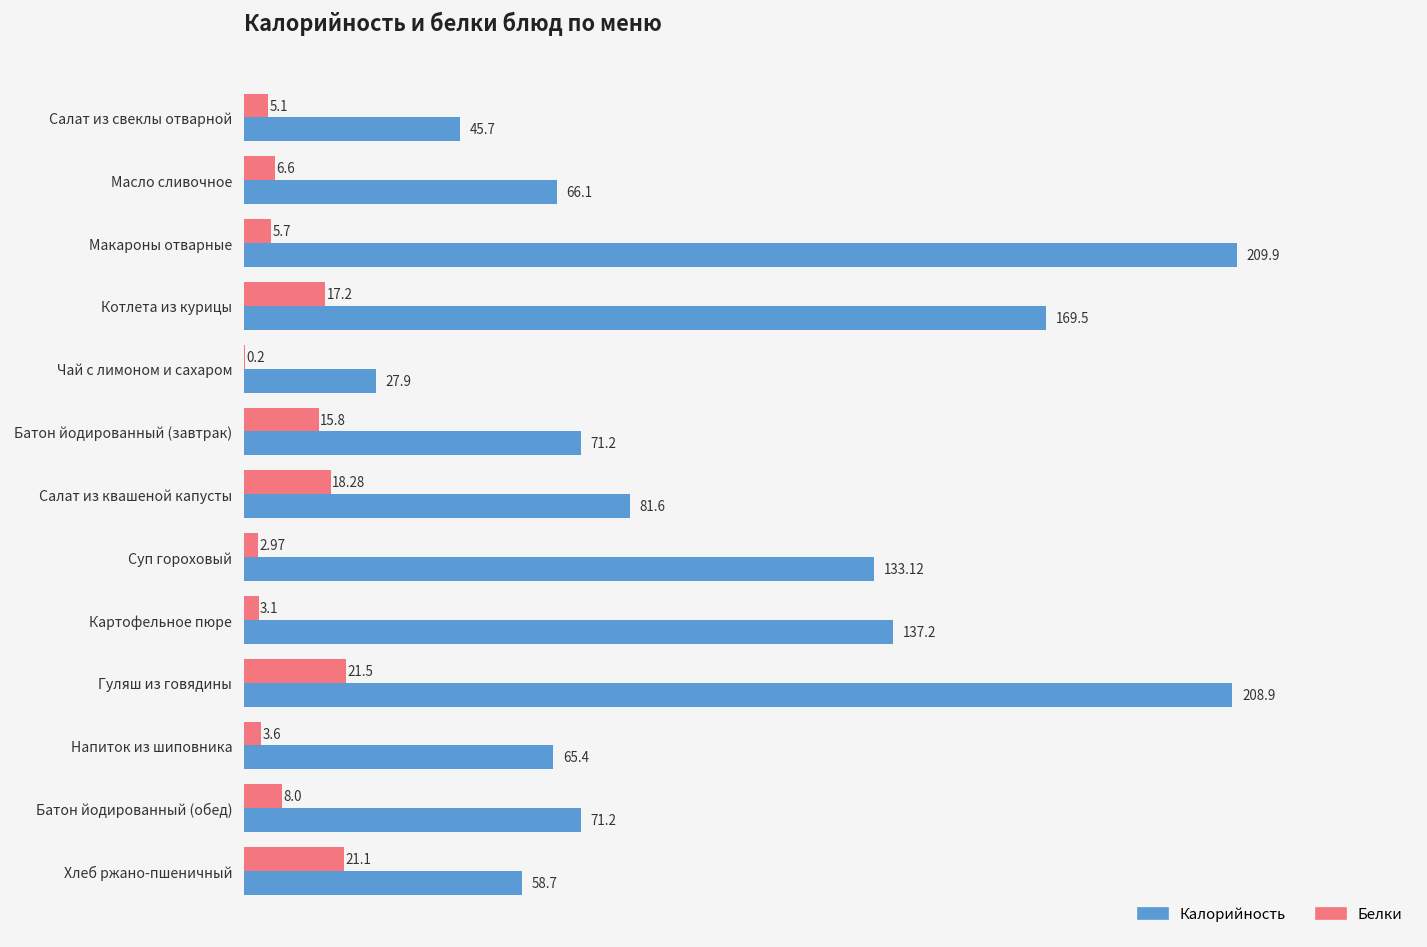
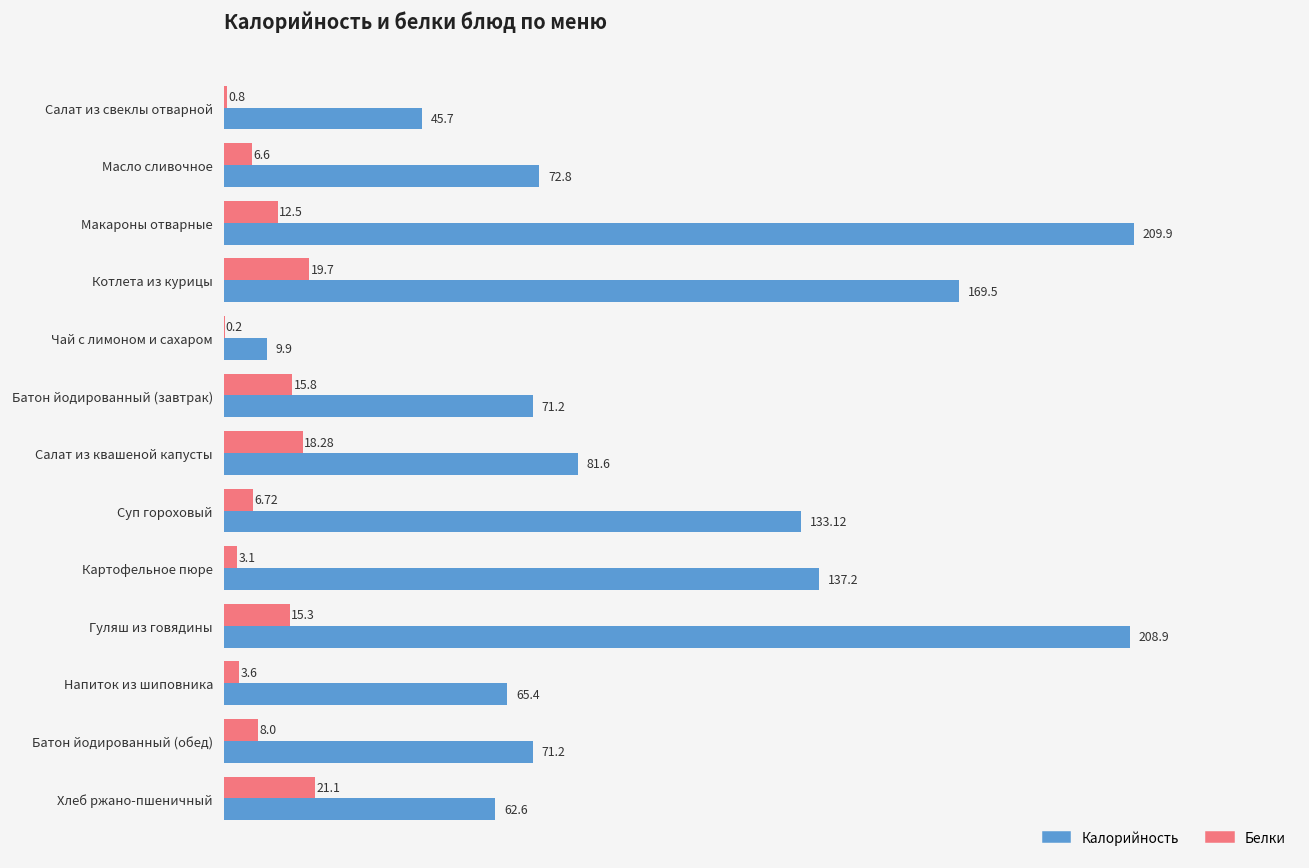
Белки, Салат из свеклы отварной: 5.1 -> 0.8
Калорийность, Масло сливочное: 66.1 -> 72.8
Белки, Макароны отварные: 5.7 -> 12.5
Белки, Котлета из курицы: 17.2 -> 19.7
Калорийность, Чай с лимоном и сахаром: 27.9 -> 9.9
Белки, Суп гороховый: 2.97 -> 6.72
Белки, Гуляш из говядины: 21.5 -> 15.3
Калорийность, Хлеб ржано-пшеничный: 58.7 -> 62.6
